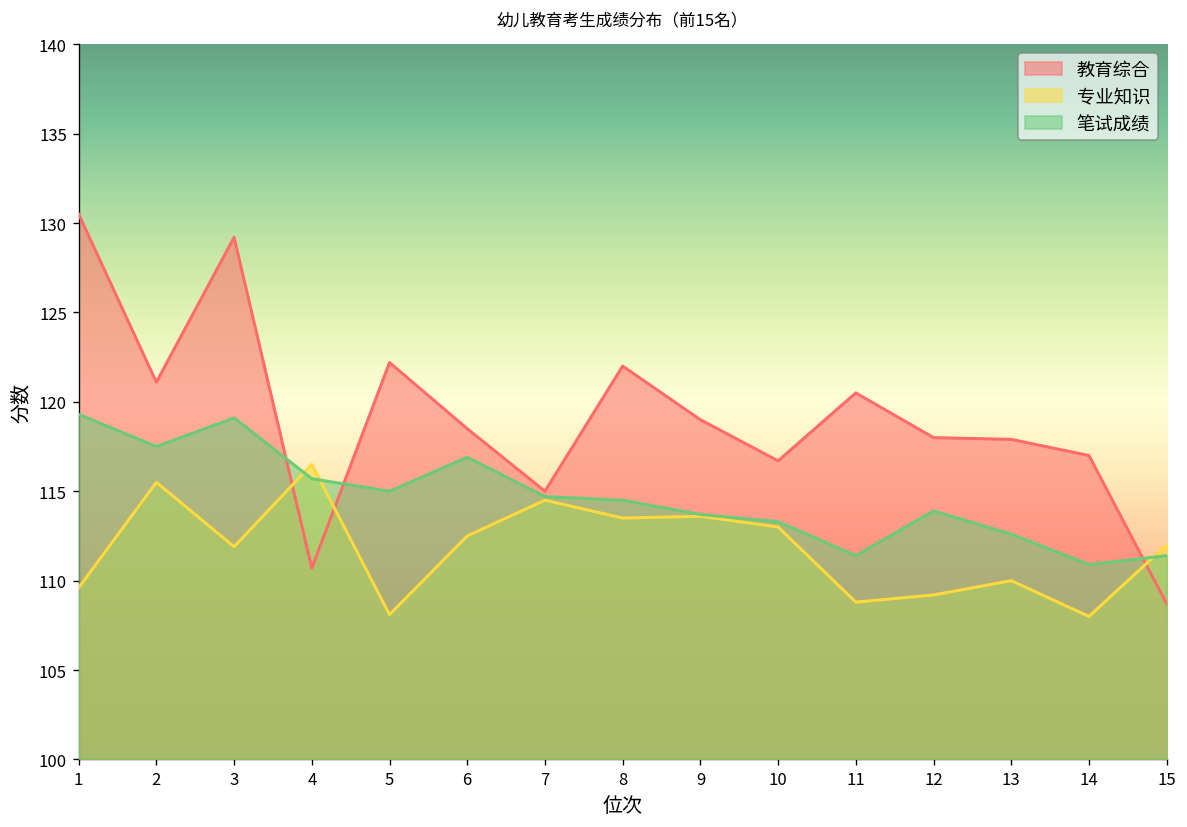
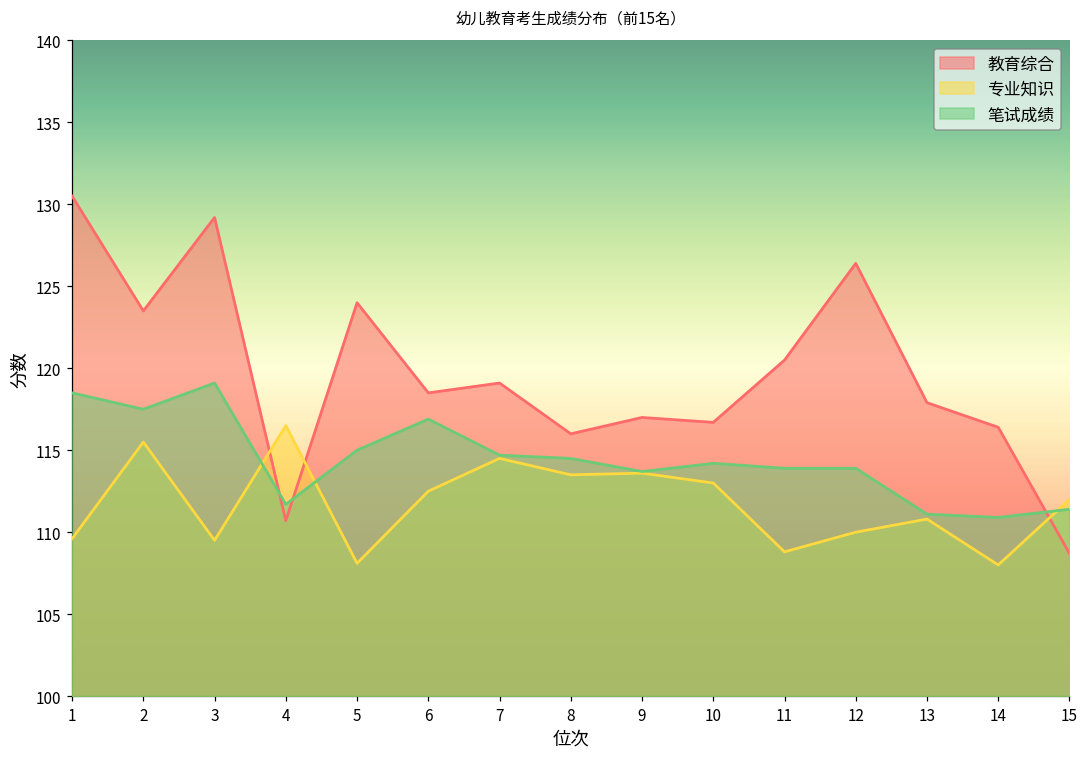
笔试成绩, 1: 119.3 -> 118.5
教育综合, 2: 121.1 -> 123.5
专业知识, 3: 111.9 -> 109.5
笔试成绩, 4: 115.7 -> 111.7
教育综合, 5: 122.2 -> 124.0
教育综合, 7: 115.0 -> 119.1
教育综合, 8: 122 -> 116
教育综合, 9: 119 -> 117
笔试成绩, 10: 113.3 -> 114.2
笔试成绩, 11: 111.4 -> 113.9
教育综合, 12: 118.0 -> 126.4
专业知识, 12: 109.2 -> 110.0
专业知识, 13: 110.0 -> 110.8
笔试成绩, 13: 112.6 -> 111.1
教育综合, 14: 117.0 -> 116.4
